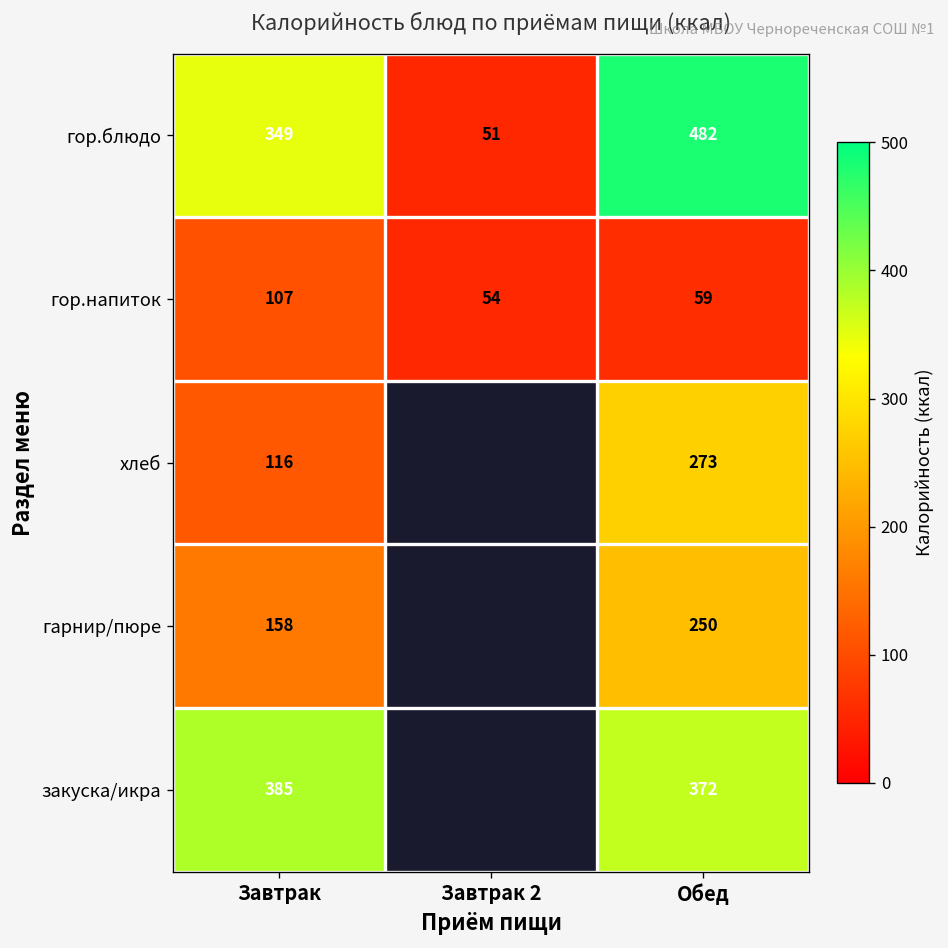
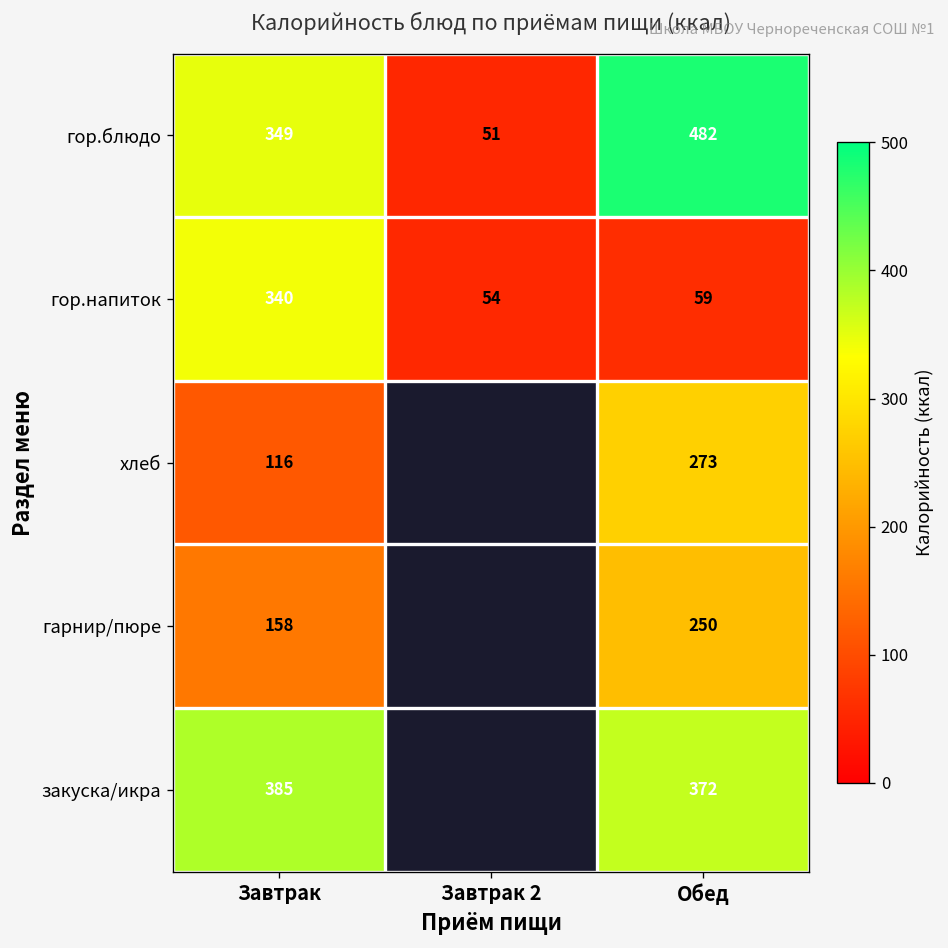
гор.напиток, Завтрак: 107 -> 340
